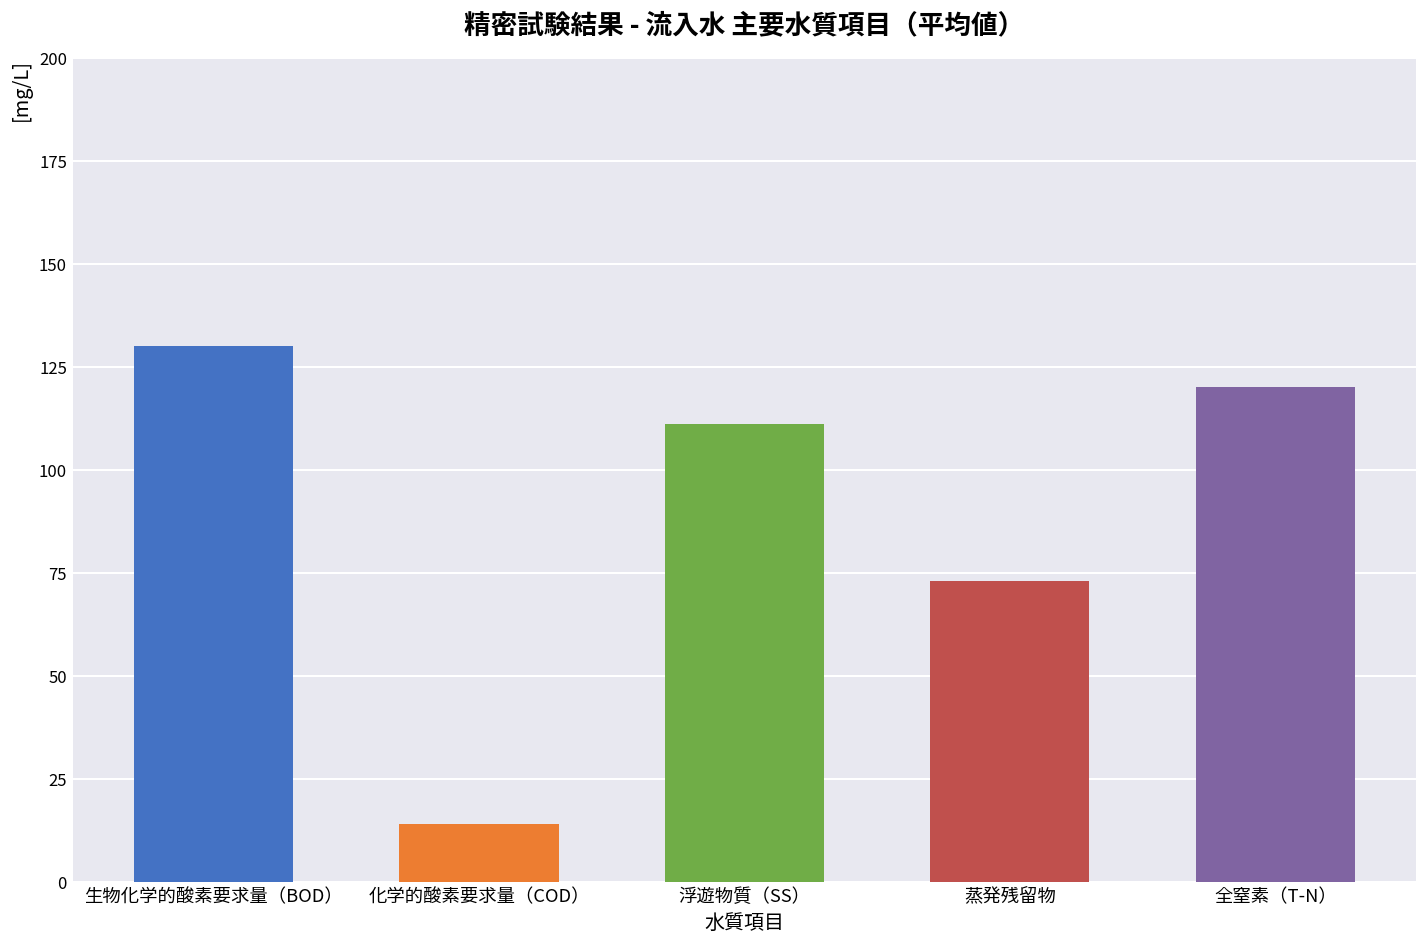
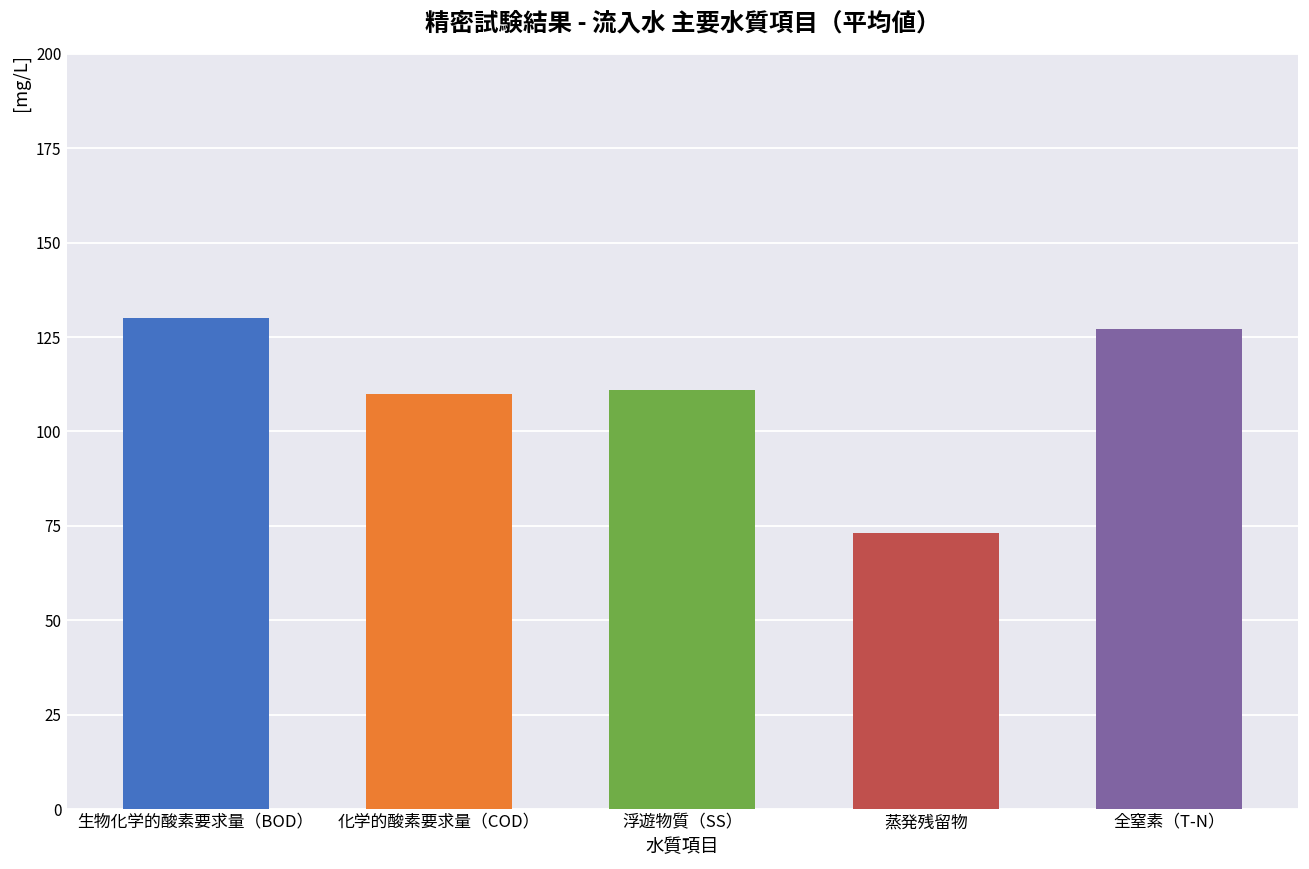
化学的酸素要求量（COD）: 14 -> 110
全窒素（T-N）: 120 -> 127
